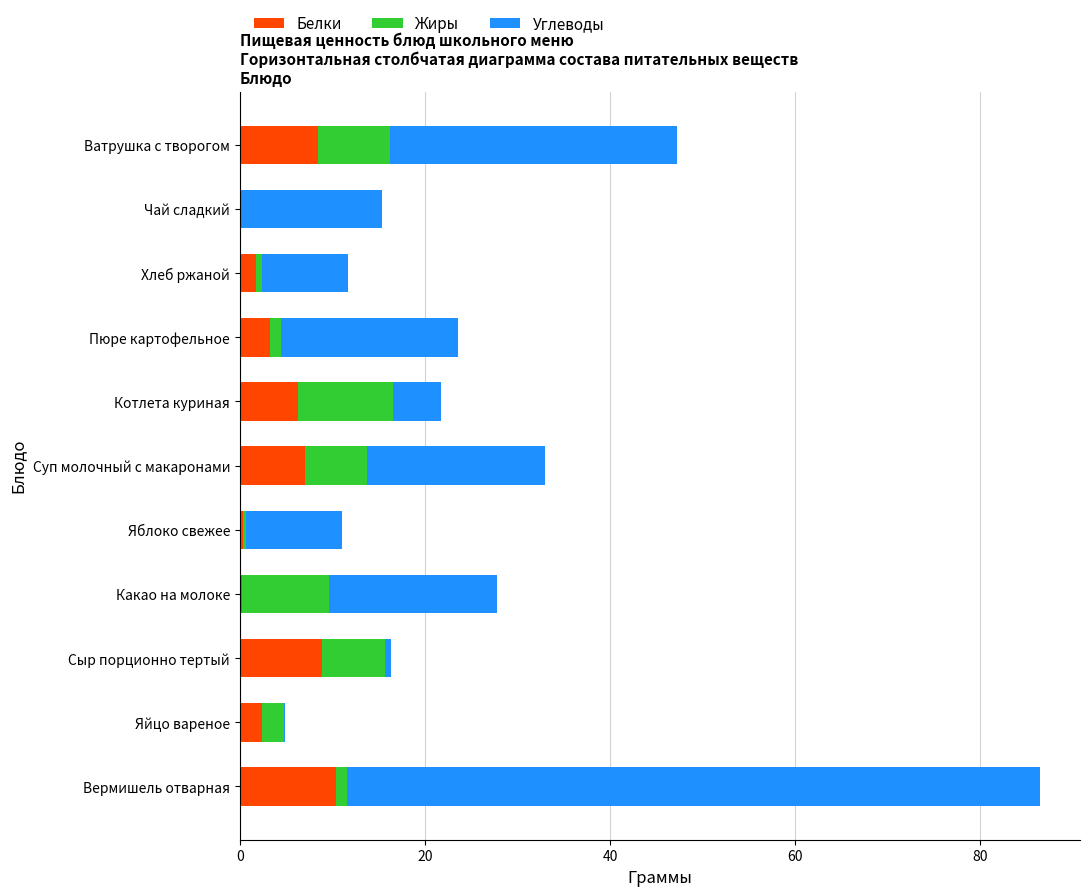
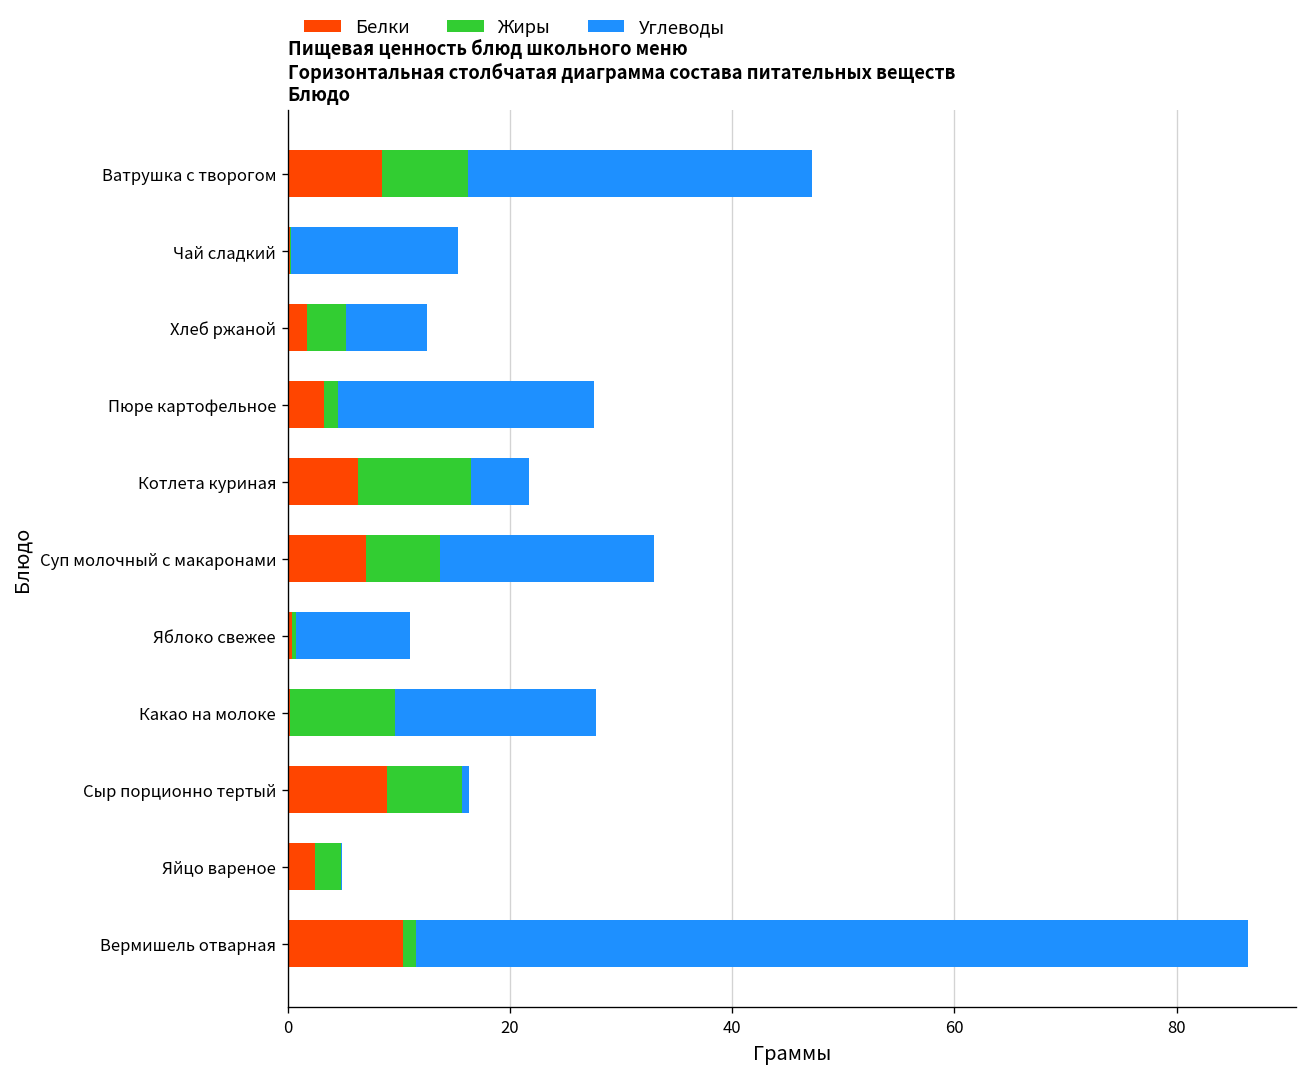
Жиры, Хлеб ржаной: 1 -> 4
Углеводы, Хлеб ржаной: 9 -> 7
Углеводы, Пюре картофельное: 19 -> 23
